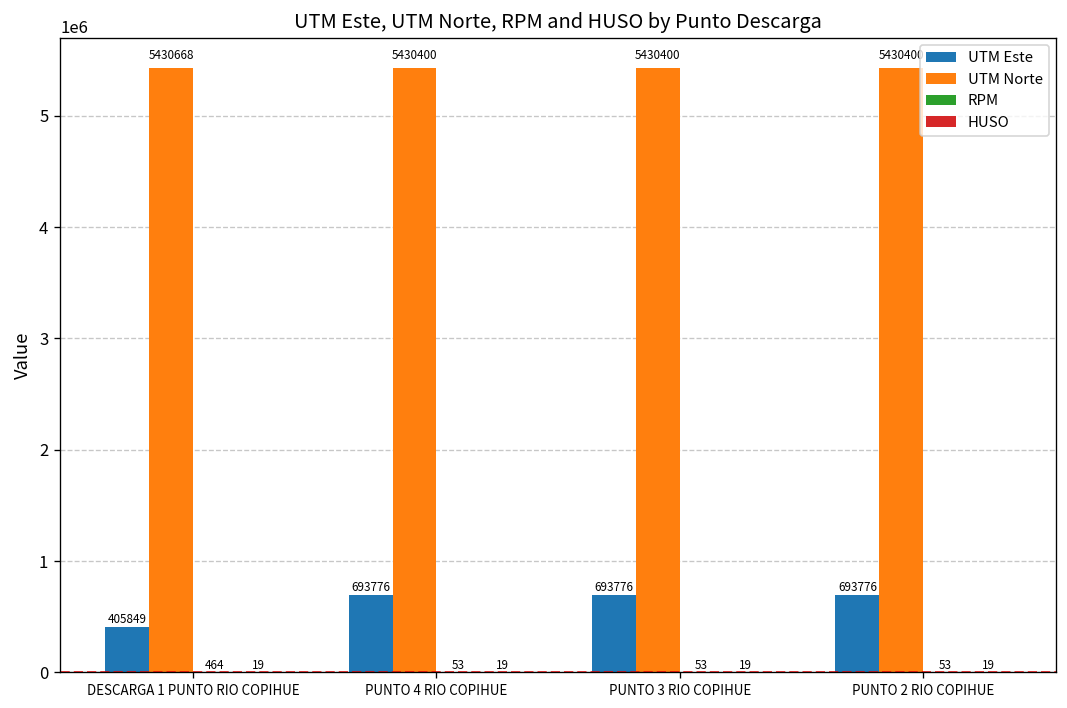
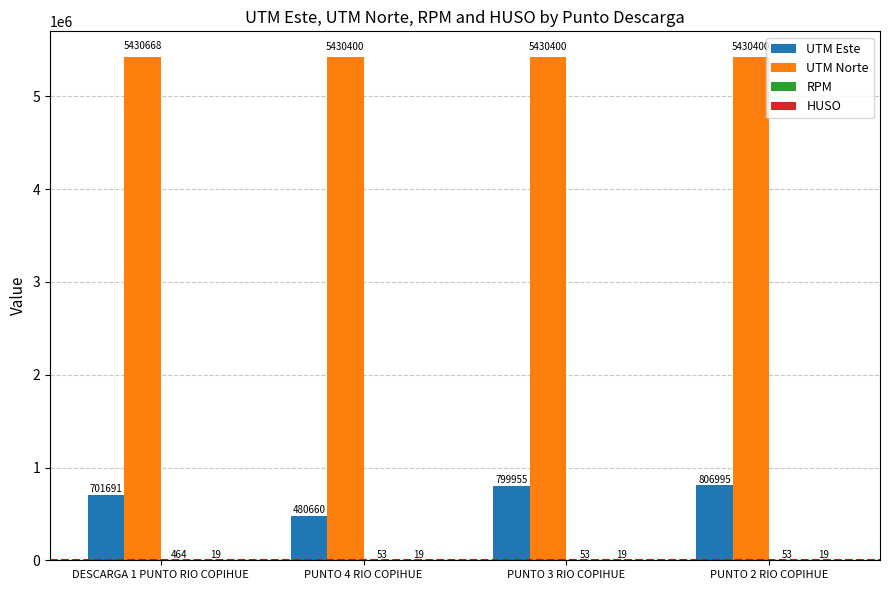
UTM Este, DESCARGA 1 PUNTO RIO COPIHUE: 405849 -> 701691
UTM Este, PUNTO 4 RIO COPIHUE: 693776 -> 480660
UTM Este, PUNTO 3 RIO COPIHUE: 693776 -> 799955
UTM Este, PUNTO 2 RIO COPIHUE: 693776 -> 806995
